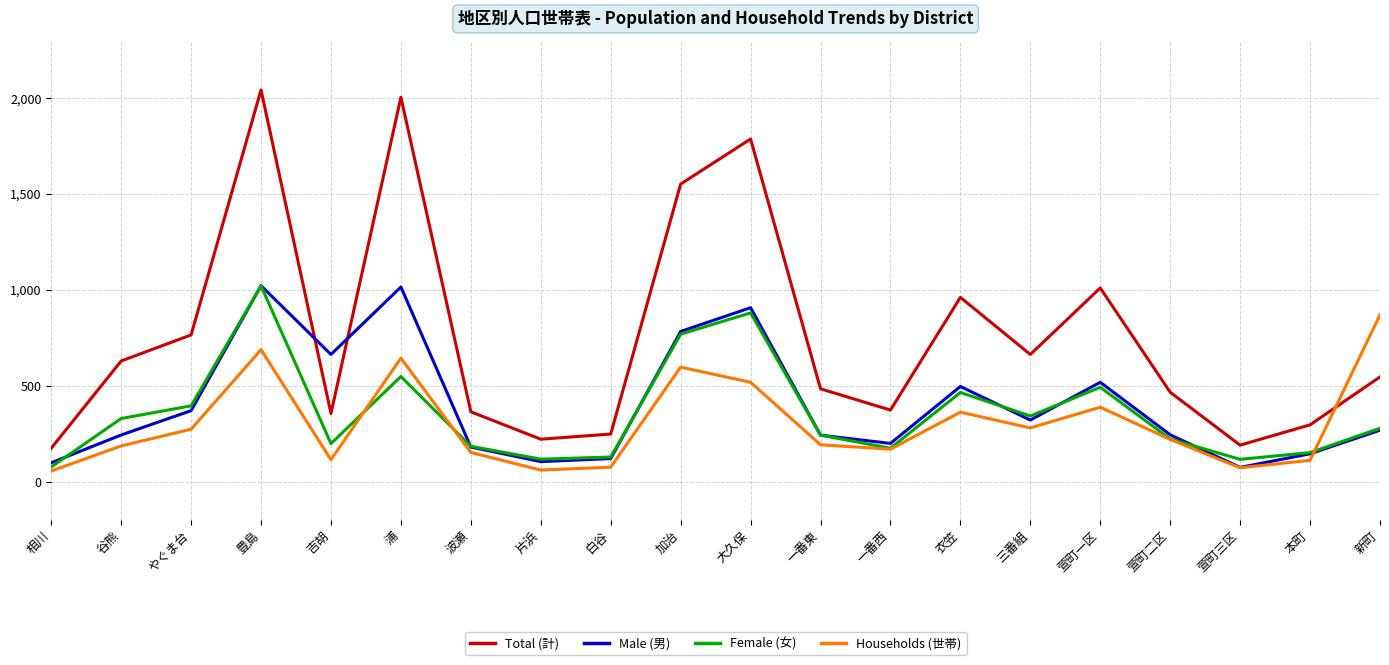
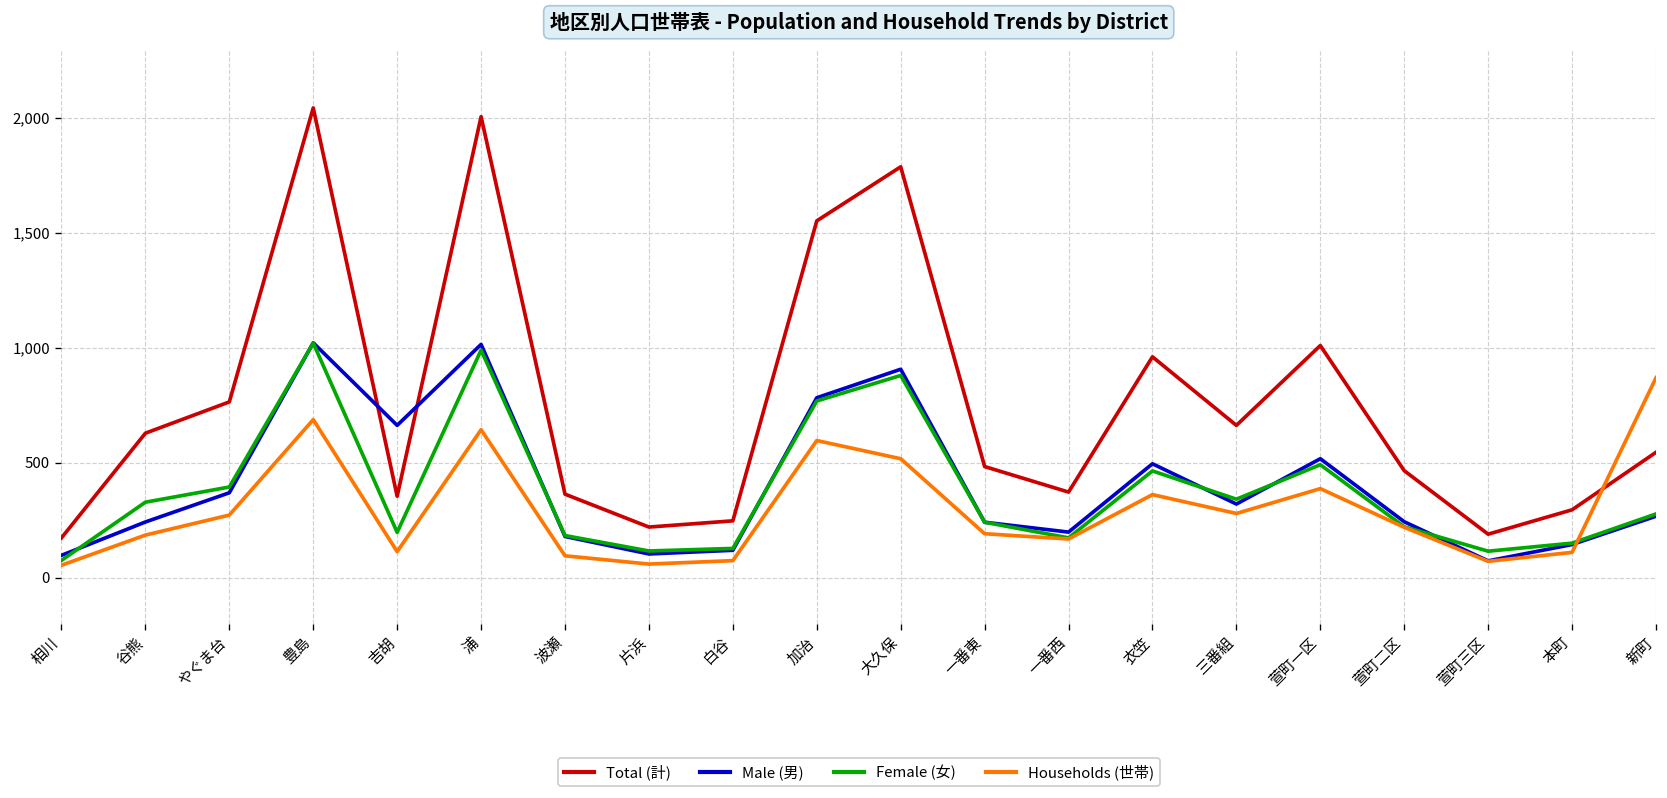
Female (女), 浦: 550 -> 990
Households (世帯), 波瀬: 150 -> 100
